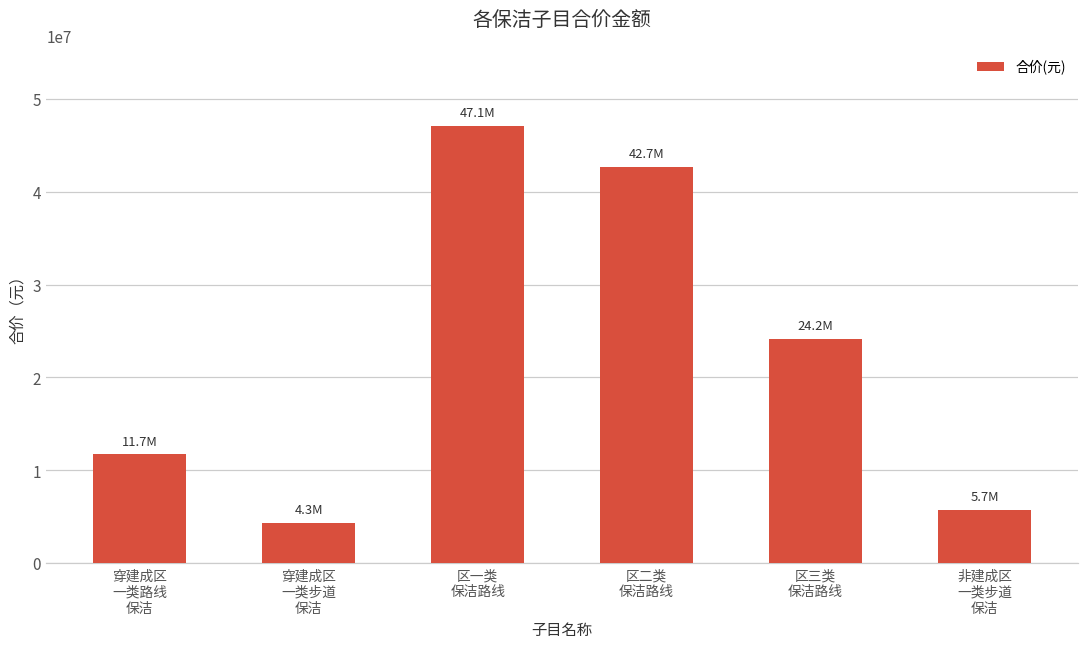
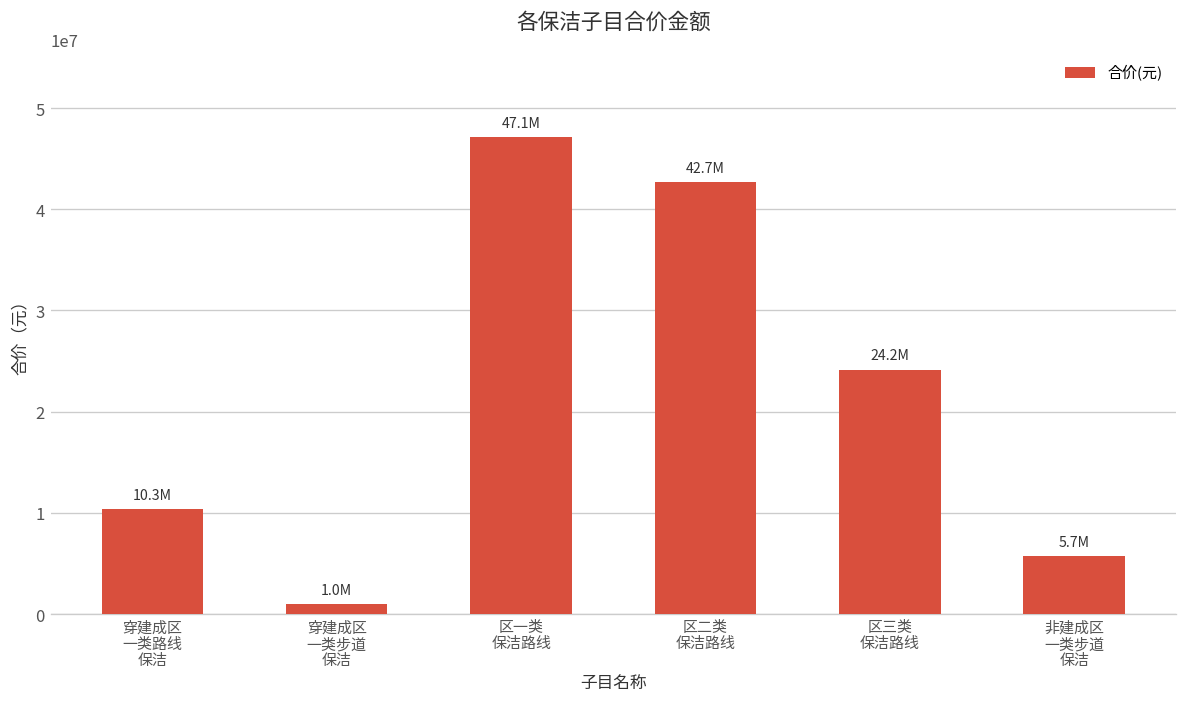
穿建成区 一类路线 保洁: 11.7M -> 10.3M
穿建成区 一类步道 保洁: 4.3M -> 1.0M
